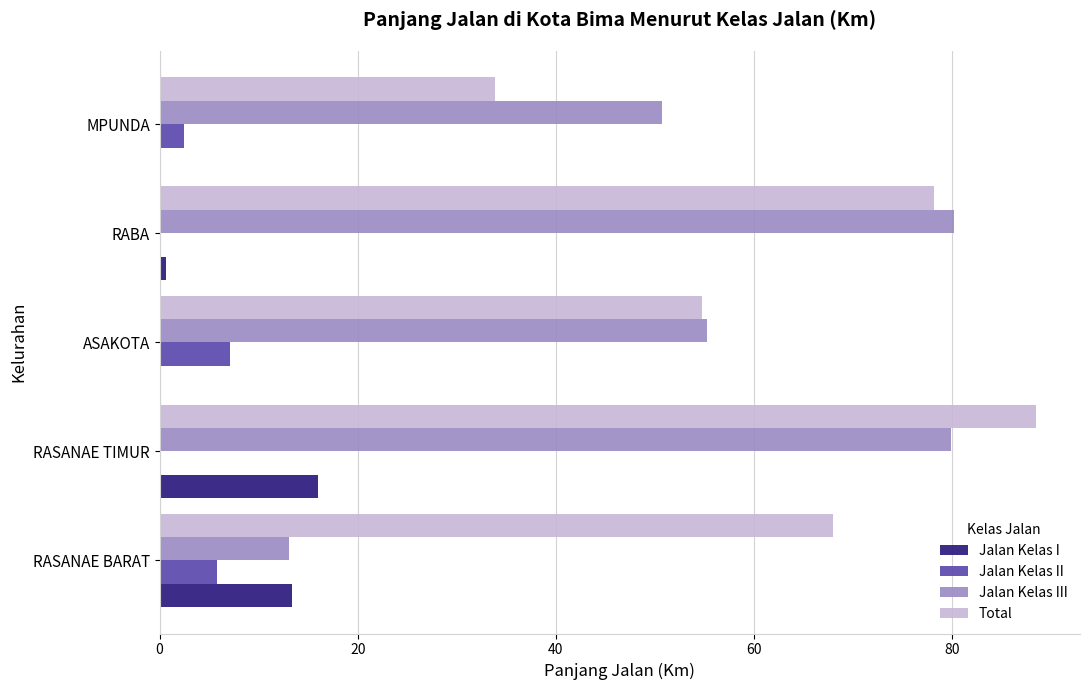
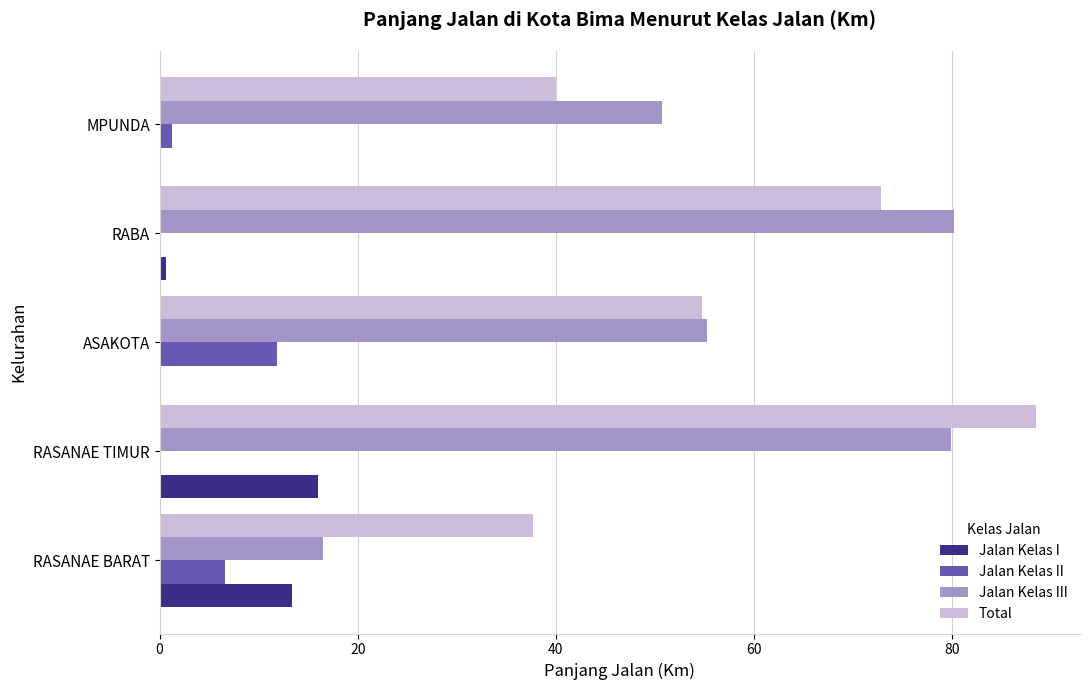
Total, MPUNDA: 34 -> 40
Jalan Kelas II, MPUNDA: 3 -> 1
Total, RABA: 78 -> 73
Jalan Kelas II, ASAKOTA: 7 -> 12
Total, RASANAE BARAT: 68 -> 38
Jalan Kelas III, RASANAE BARAT: 13 -> 17
Jalan Kelas II, RASANAE BARAT: 6 -> 7
